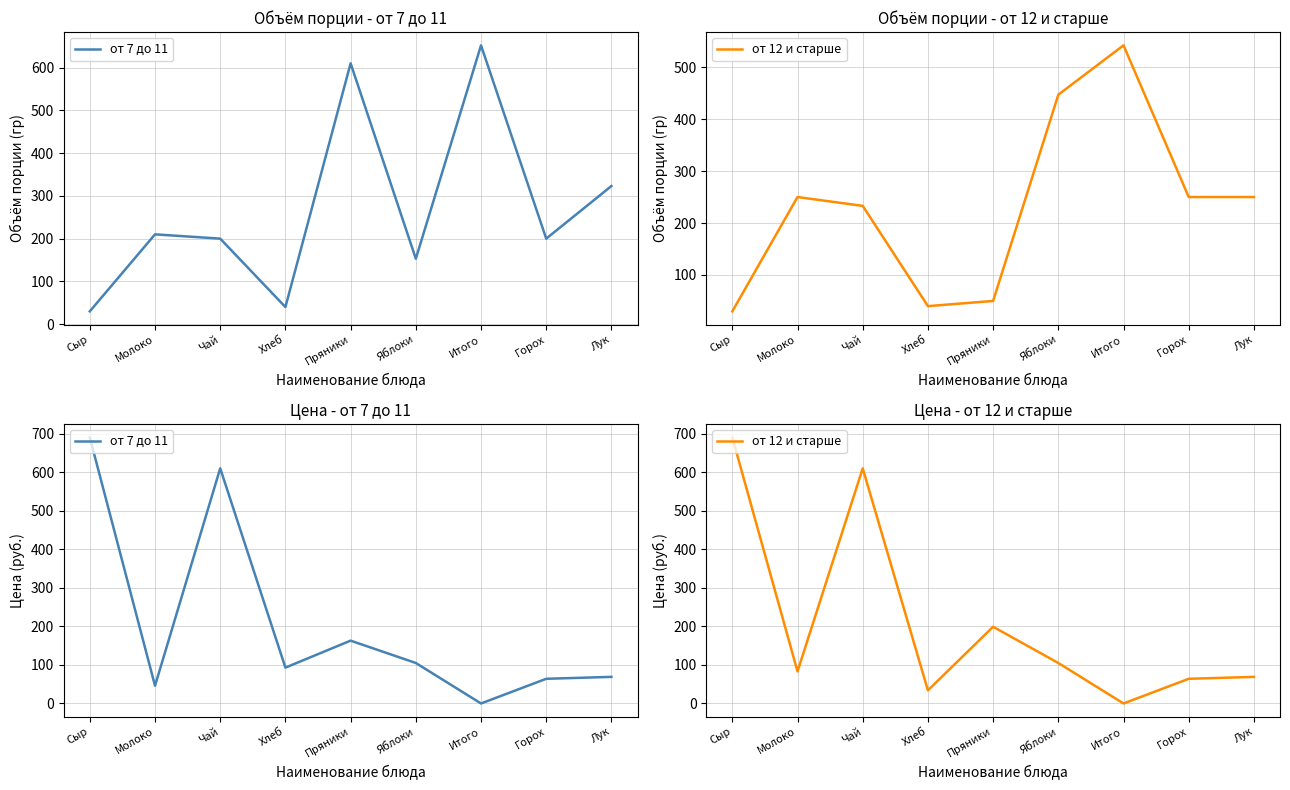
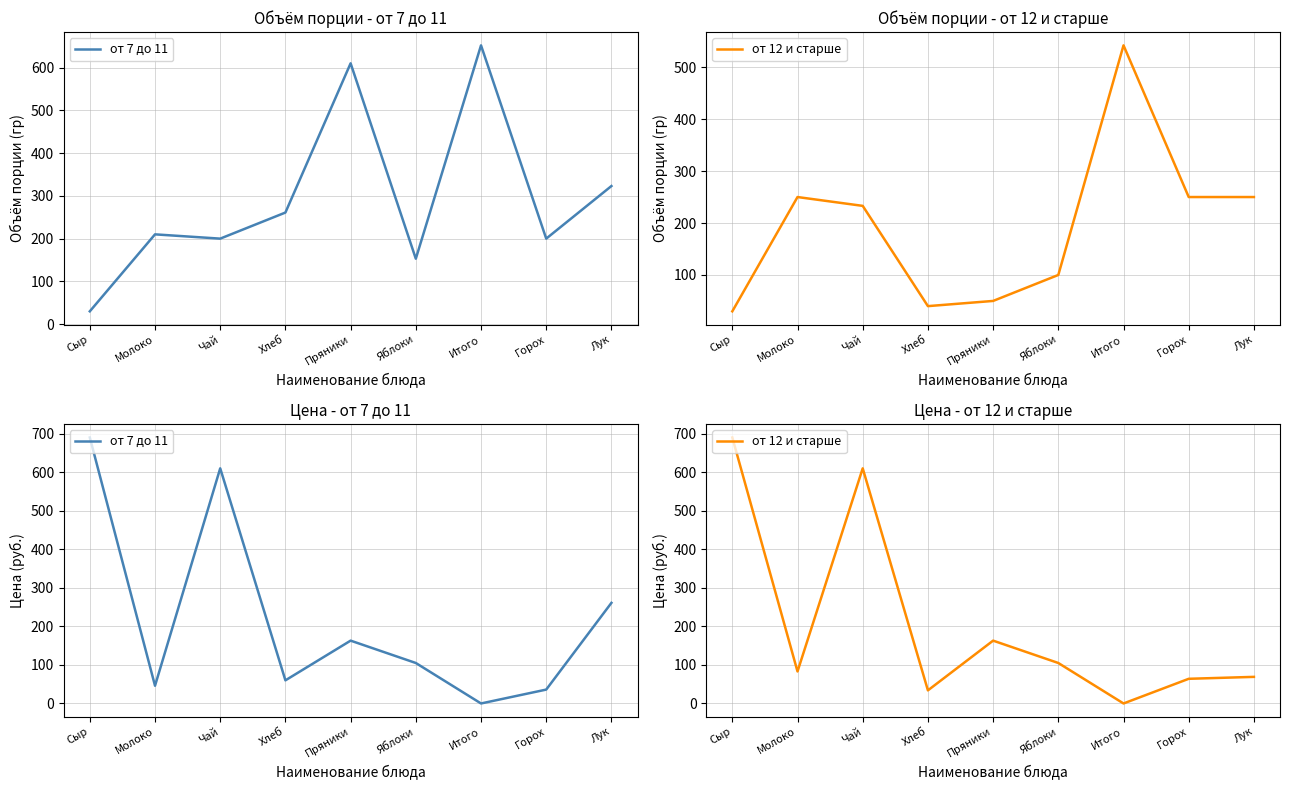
Объём порции - от 7 до 11, Хлеб: 40 -> 260
Объём порции - от 12 и старше, Яблоки: 450 -> 100
Цена - от 7 до 11, Хлеб: 90 -> 60
Цена - от 7 до 11, Горох: 60 -> 40
Цена - от 7 до 11, Лук: 70 -> 260
Цена - от 12 и старше, Пряники: 200 -> 160
